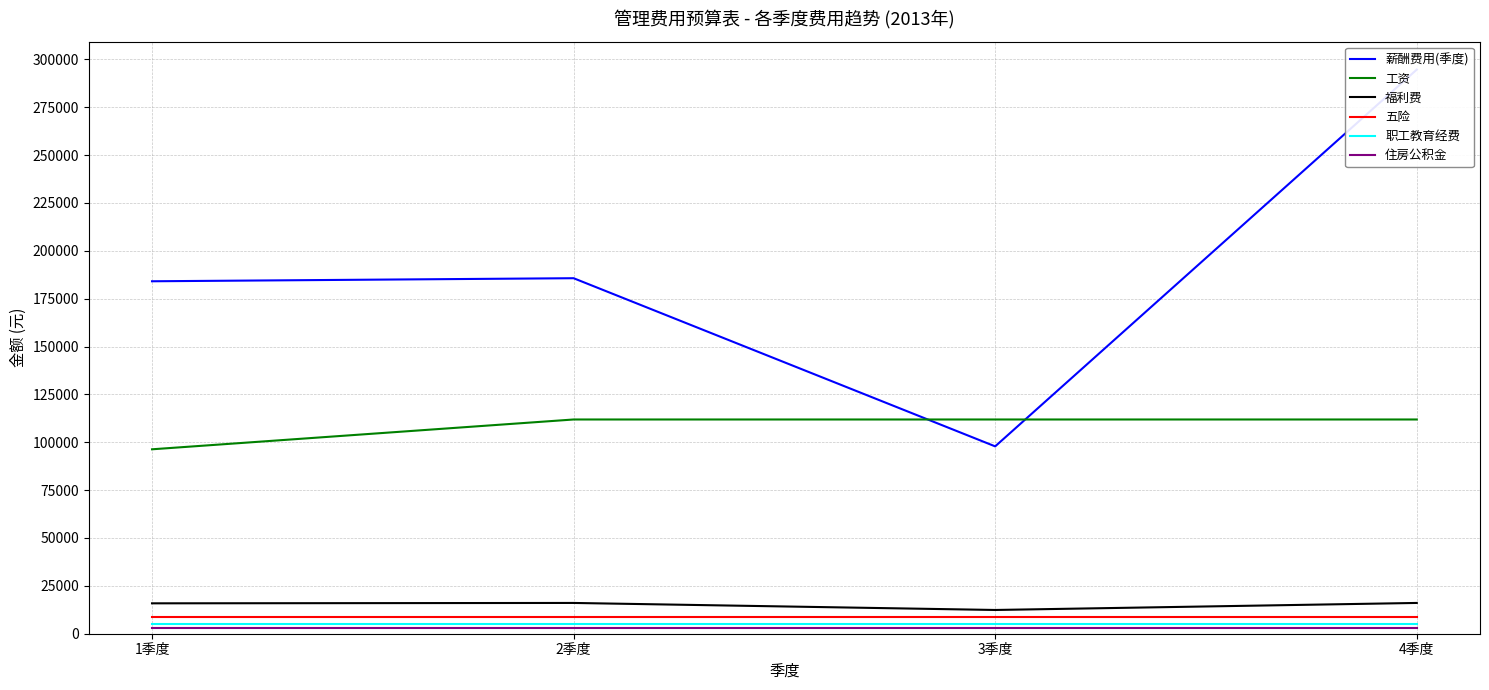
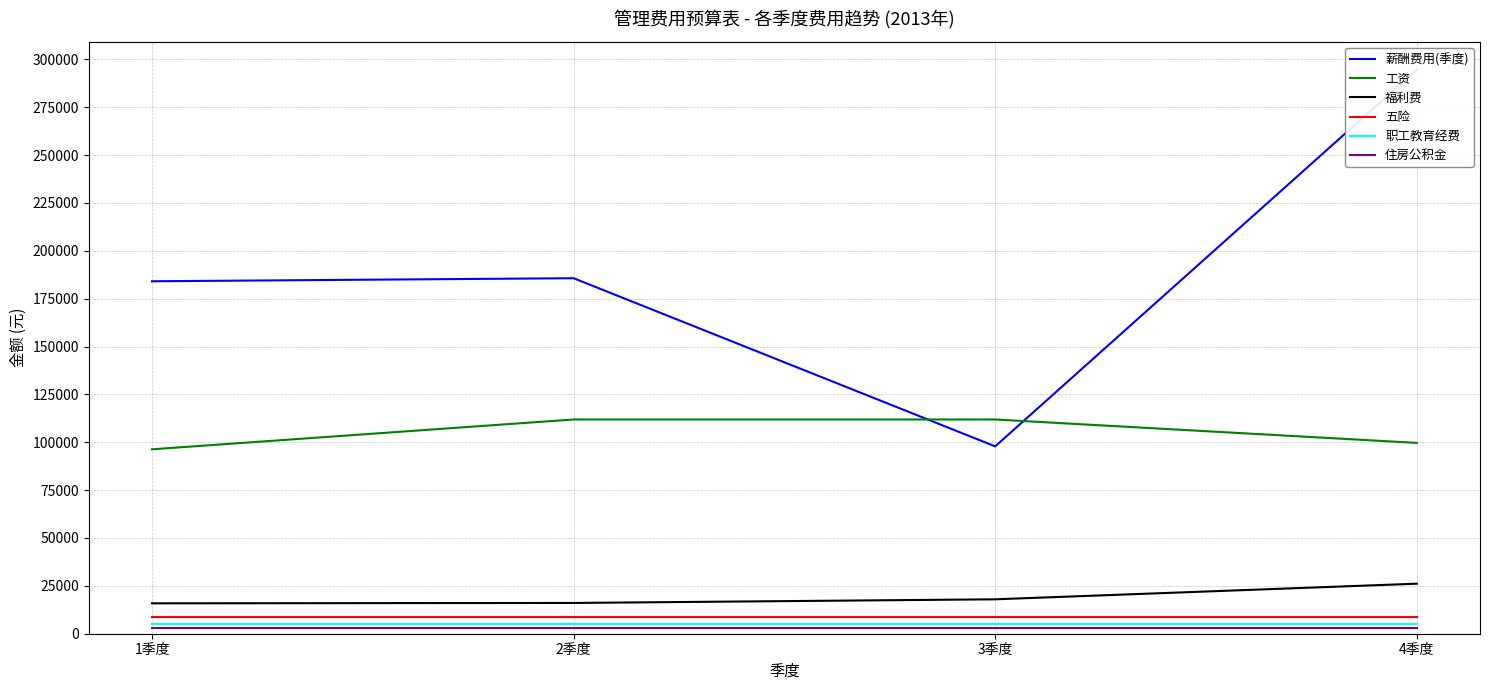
福利费, 3季度: 12000 -> 18000
工资, 4季度: 112000 -> 100000
福利费, 4季度: 16000 -> 26000
